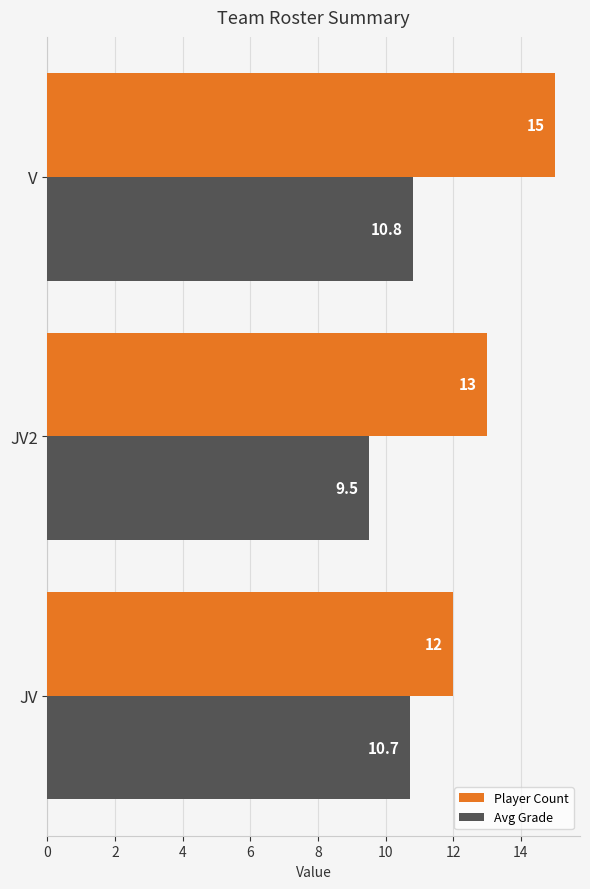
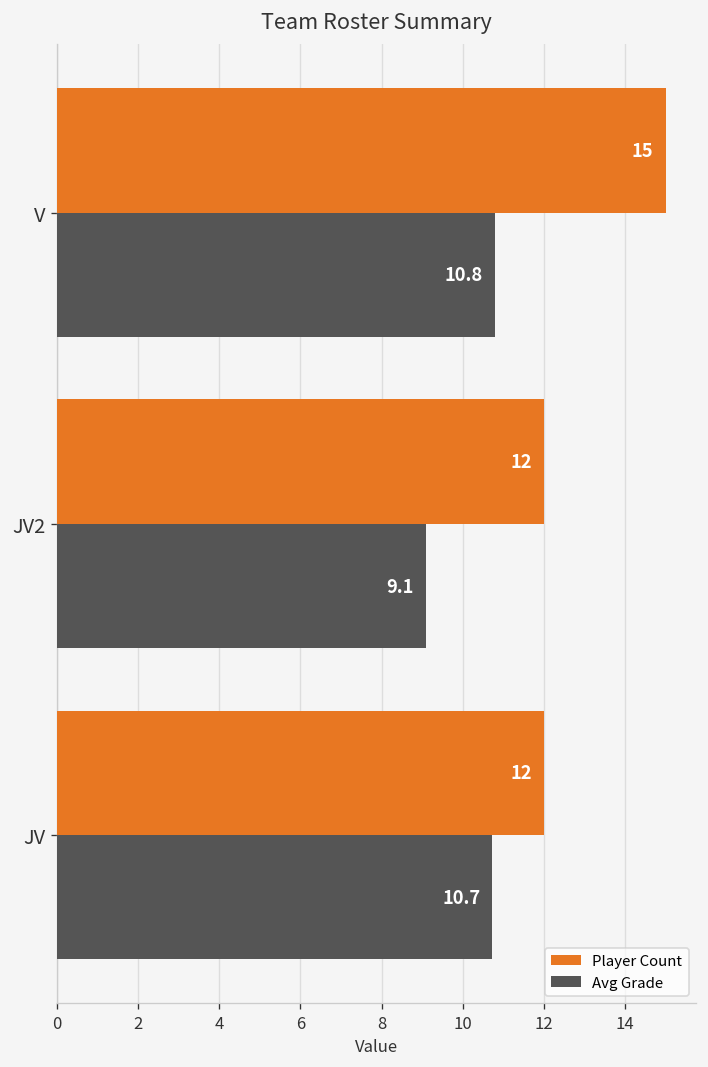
Player Count, JV2: 13 -> 12
Avg Grade, JV2: 9.5 -> 9.1
